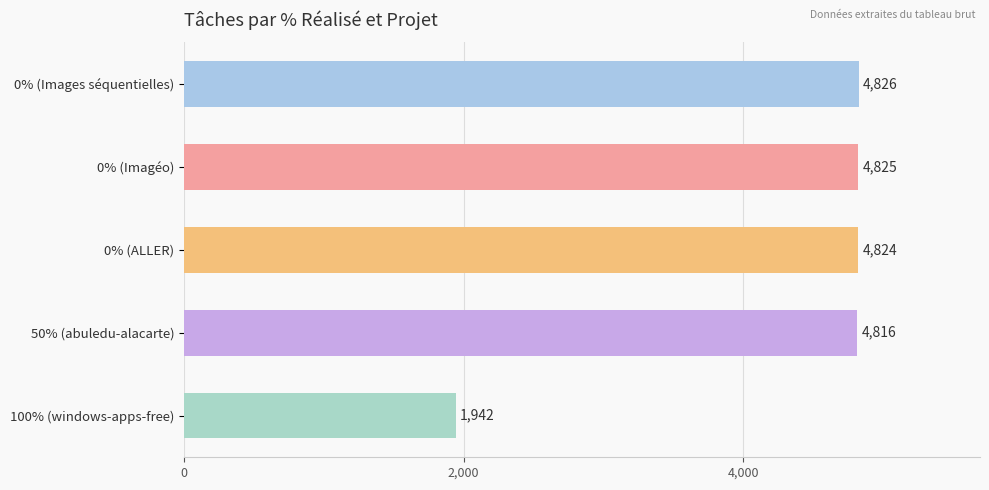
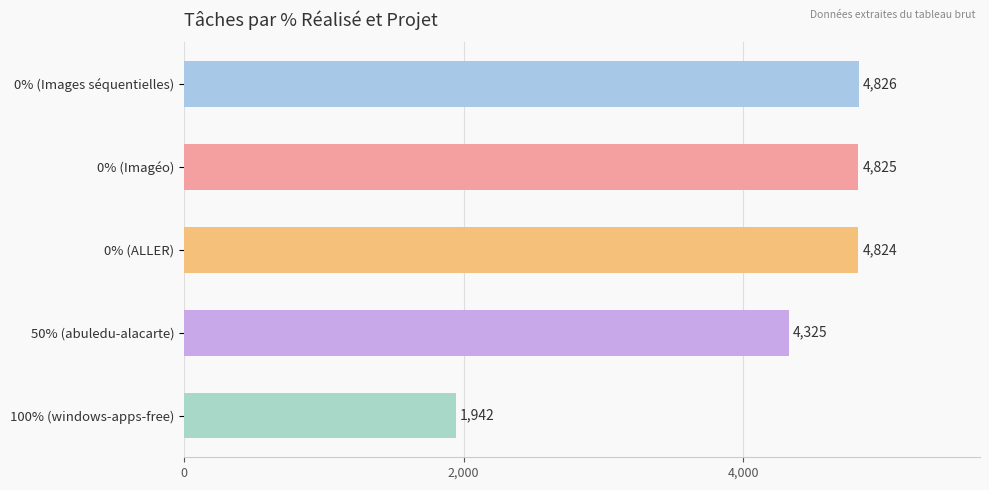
50% (abuledu-alacarte): 4,816 -> 4,325
